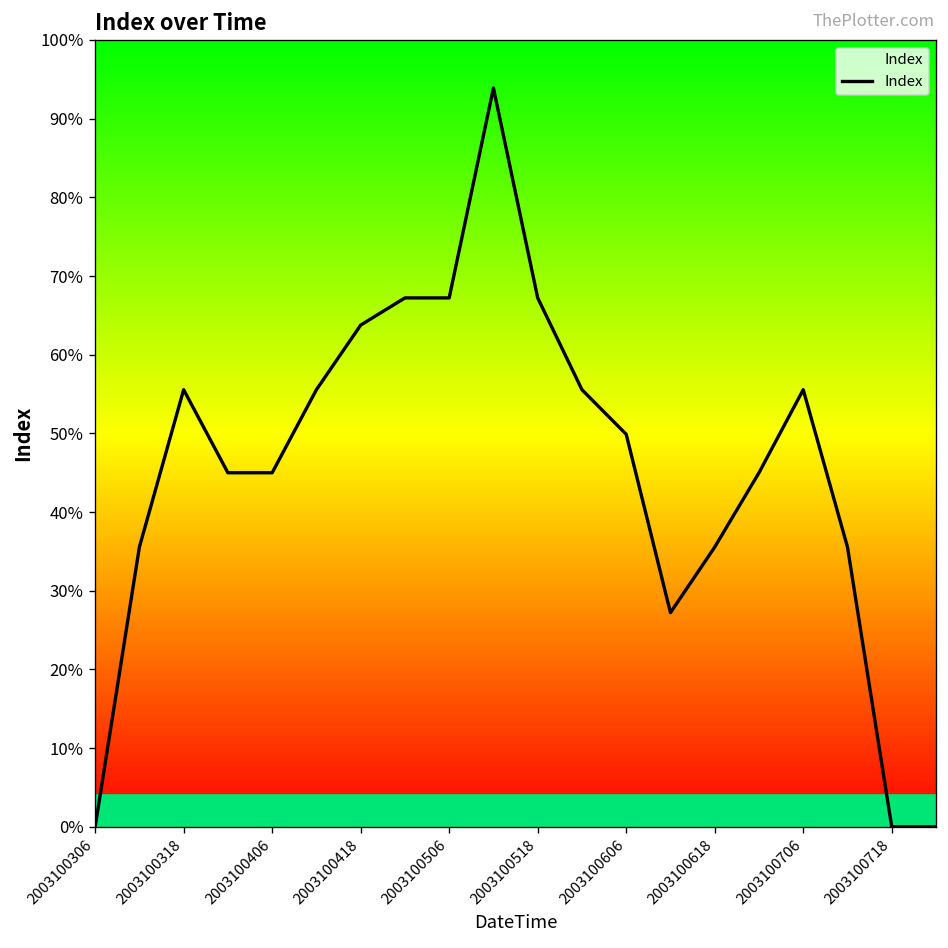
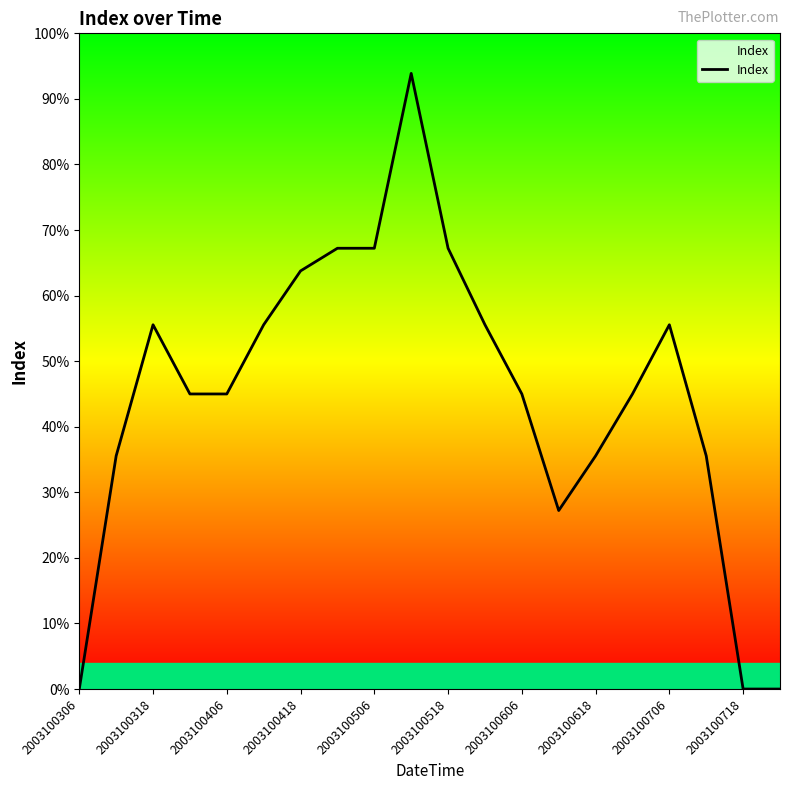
2003100606: 50% -> 45%
